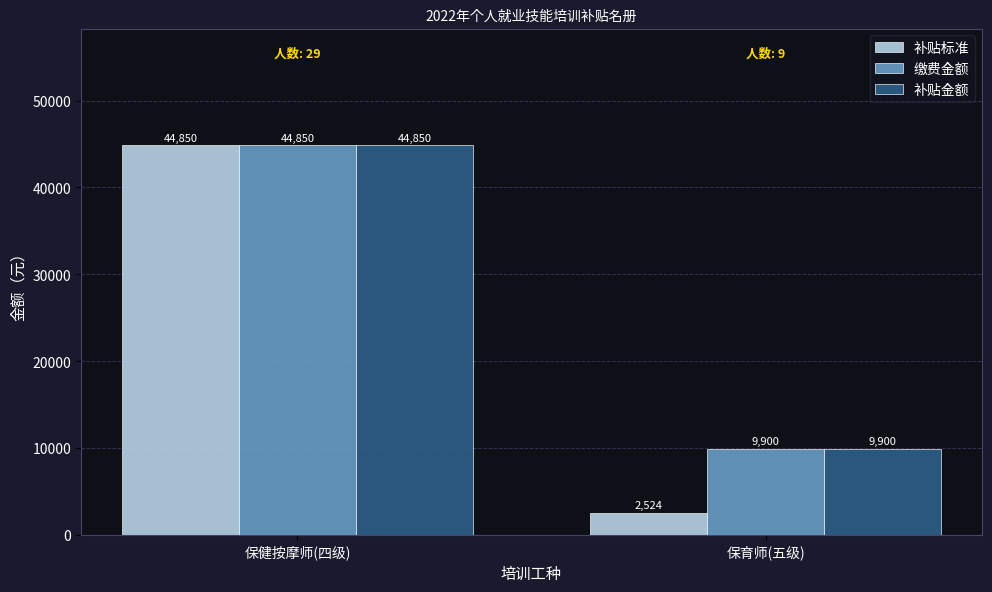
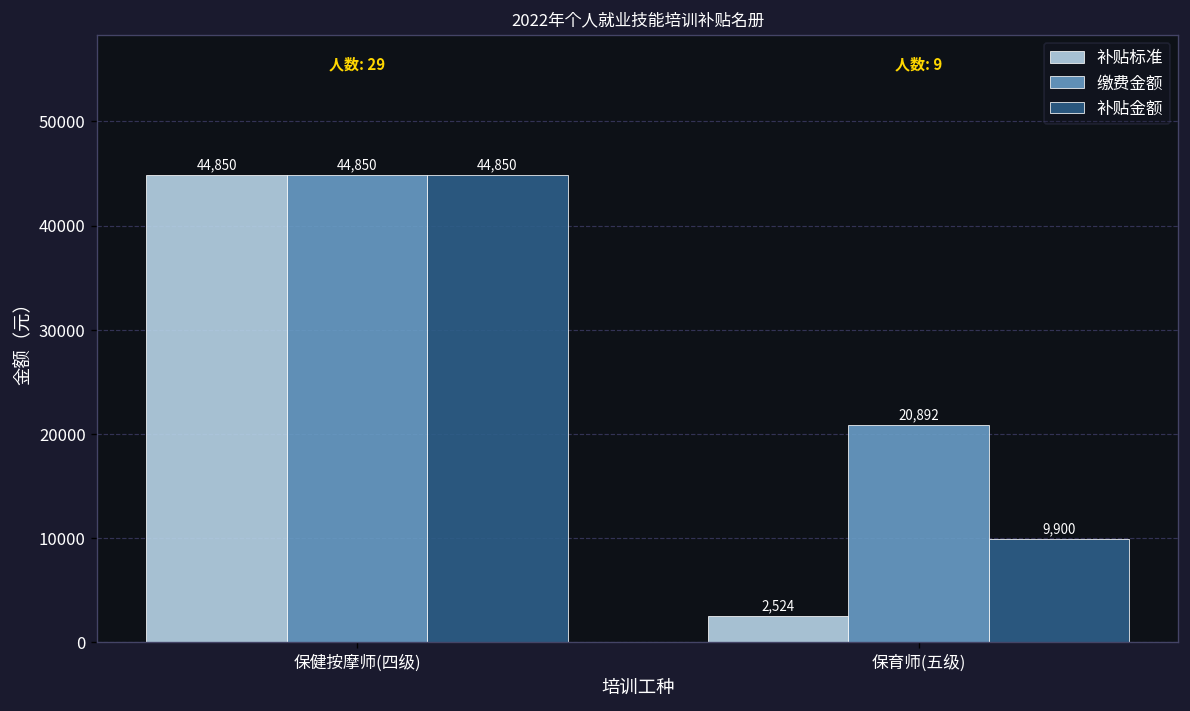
缴费金额, 保育师(五级): 9,900 -> 20,892
